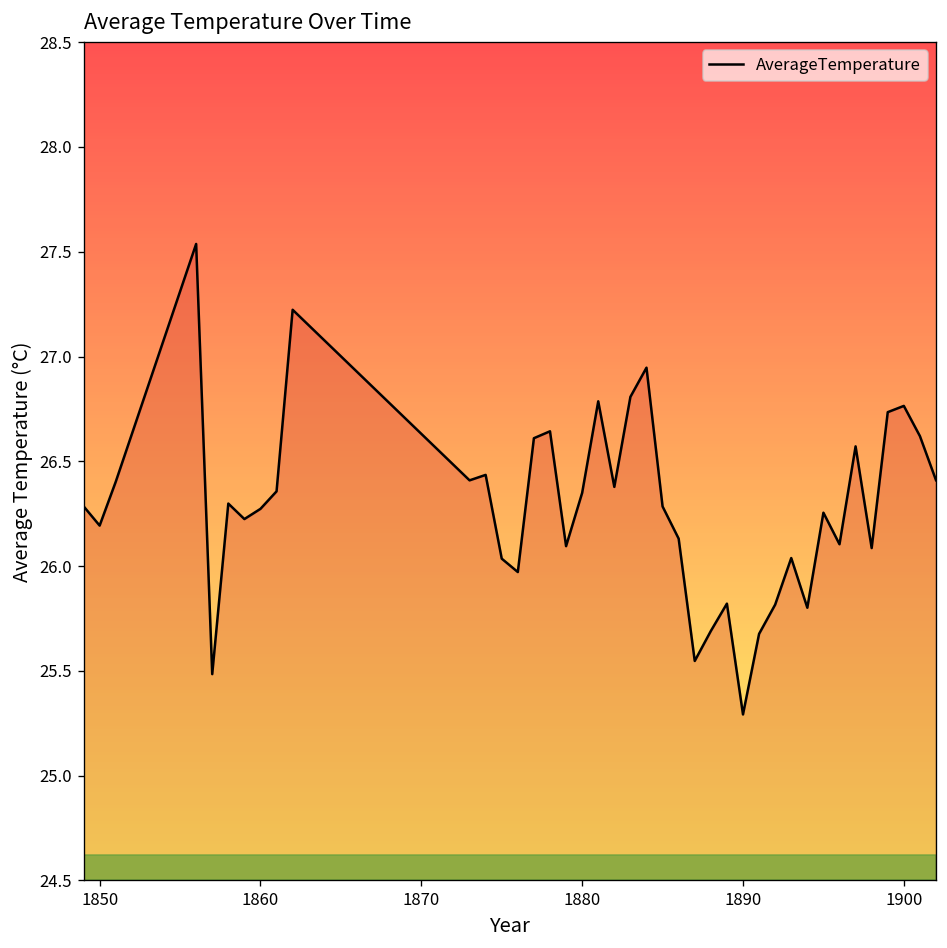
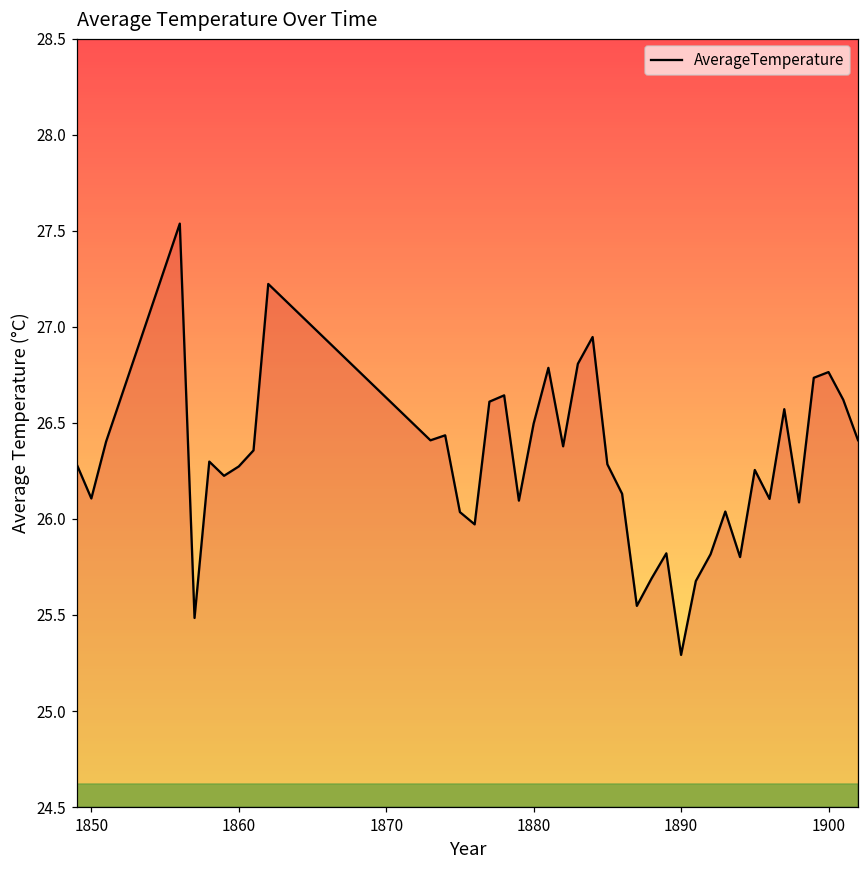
1850: 26.19 -> 26.11
1880: 26.35 -> 26.50
